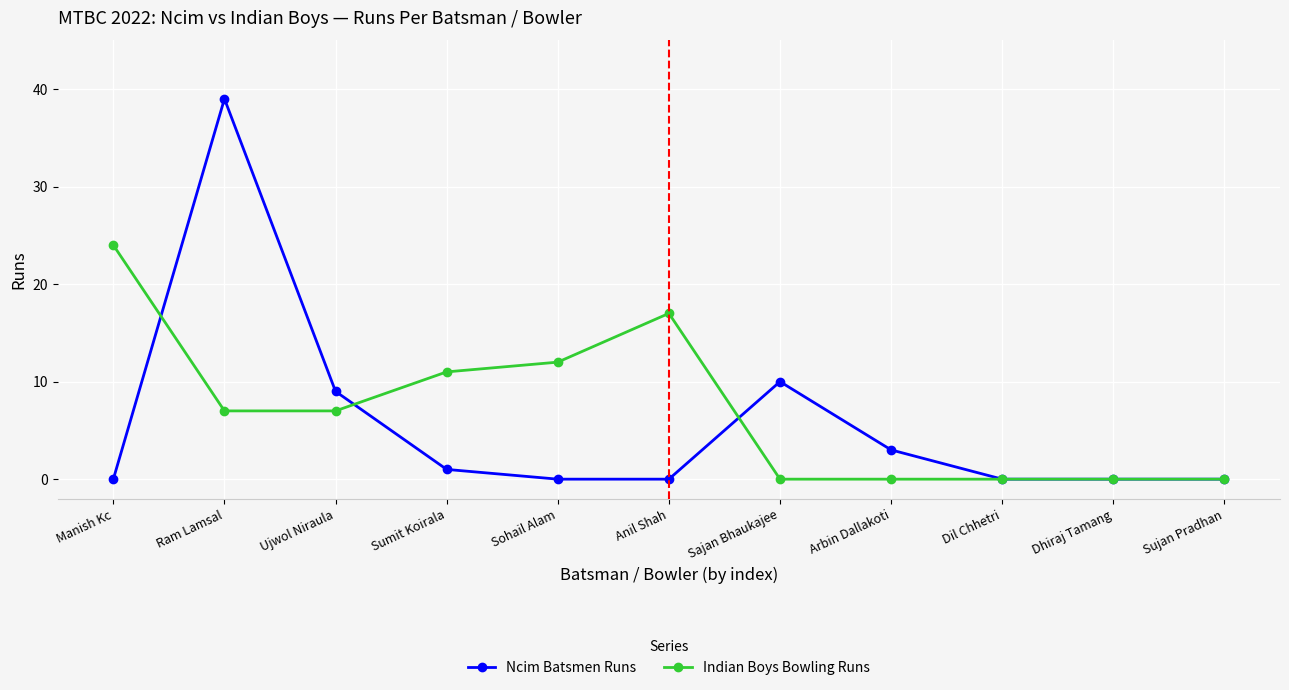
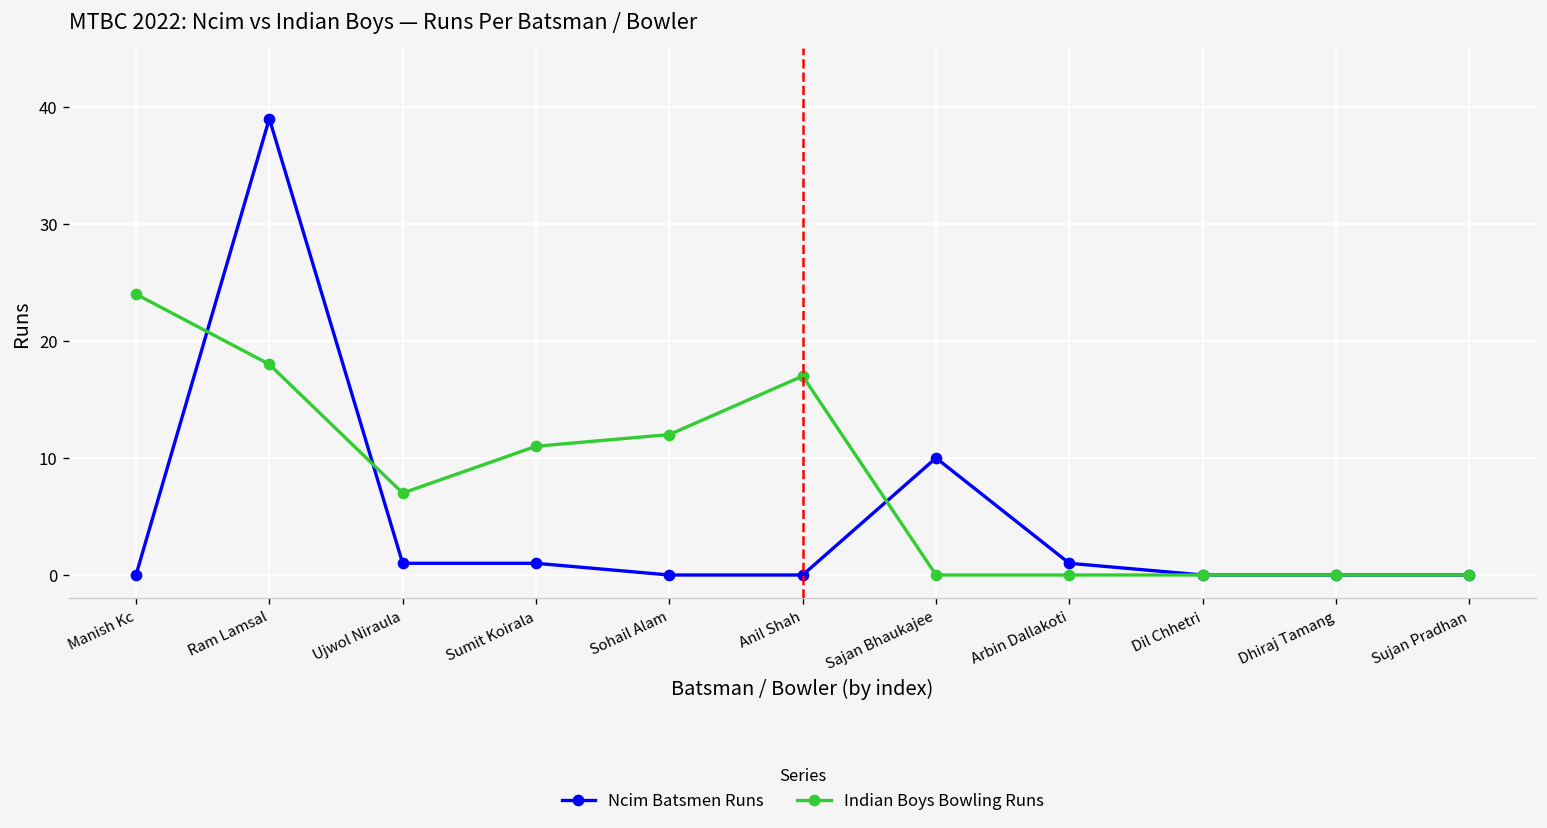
Indian Boys Bowling Runs, Ram Lamsal: 7 -> 18
Ncim Batsmen Runs, Ujwol Niraula: 9 -> 1
Ncim Batsmen Runs, Arbin Dallakoti: 3 -> 1
